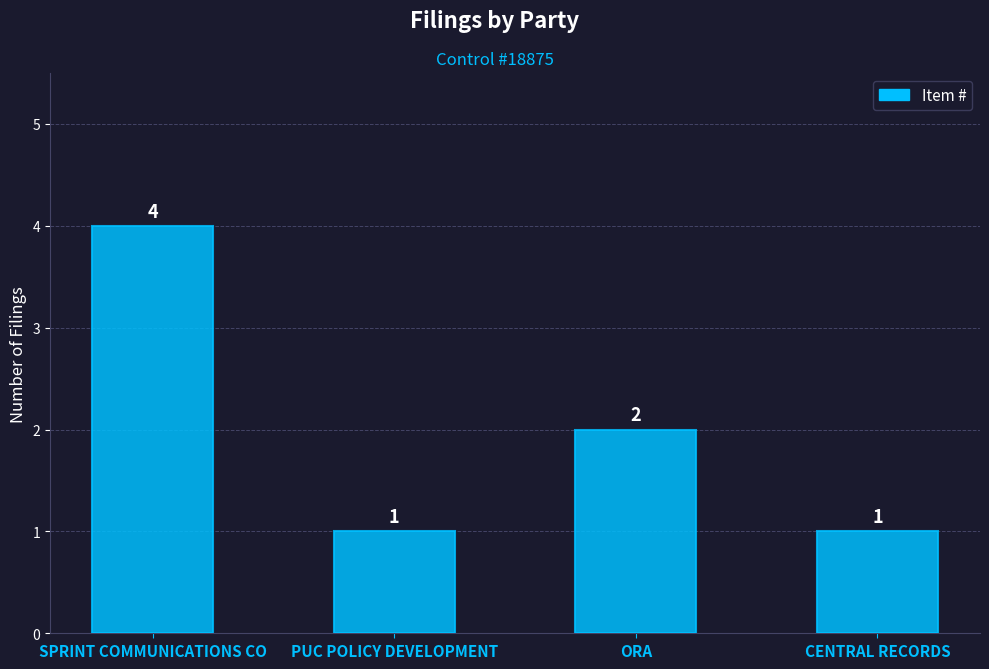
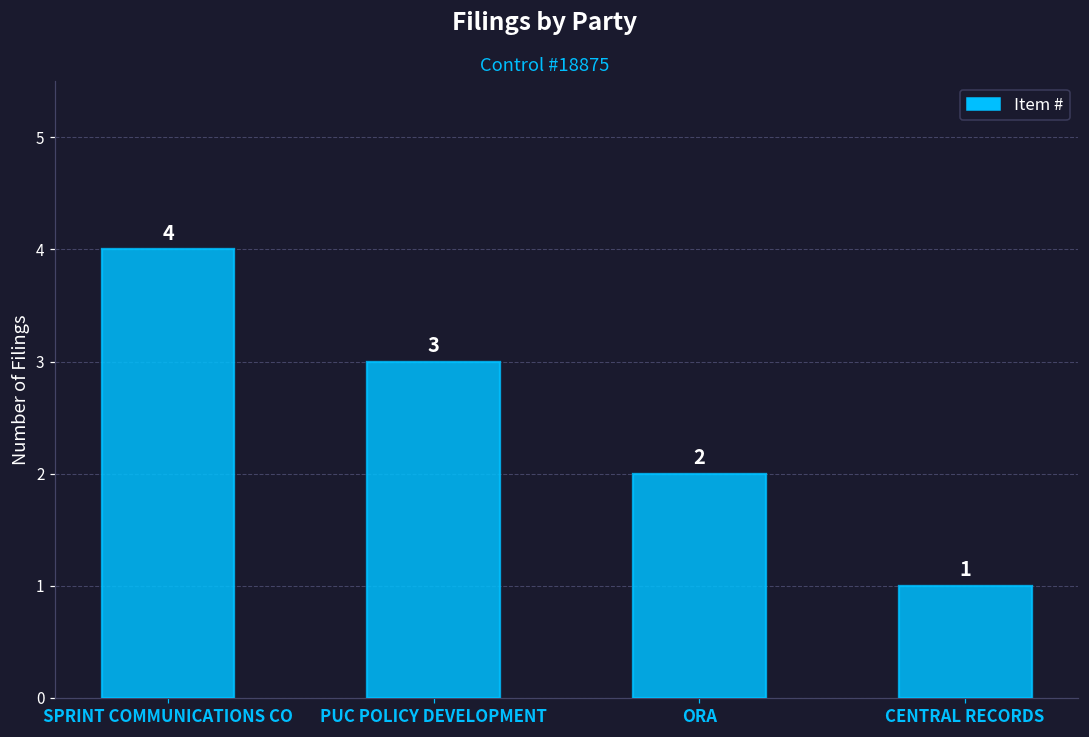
PUC POLICY DEVELOPMENT: 1 -> 3
